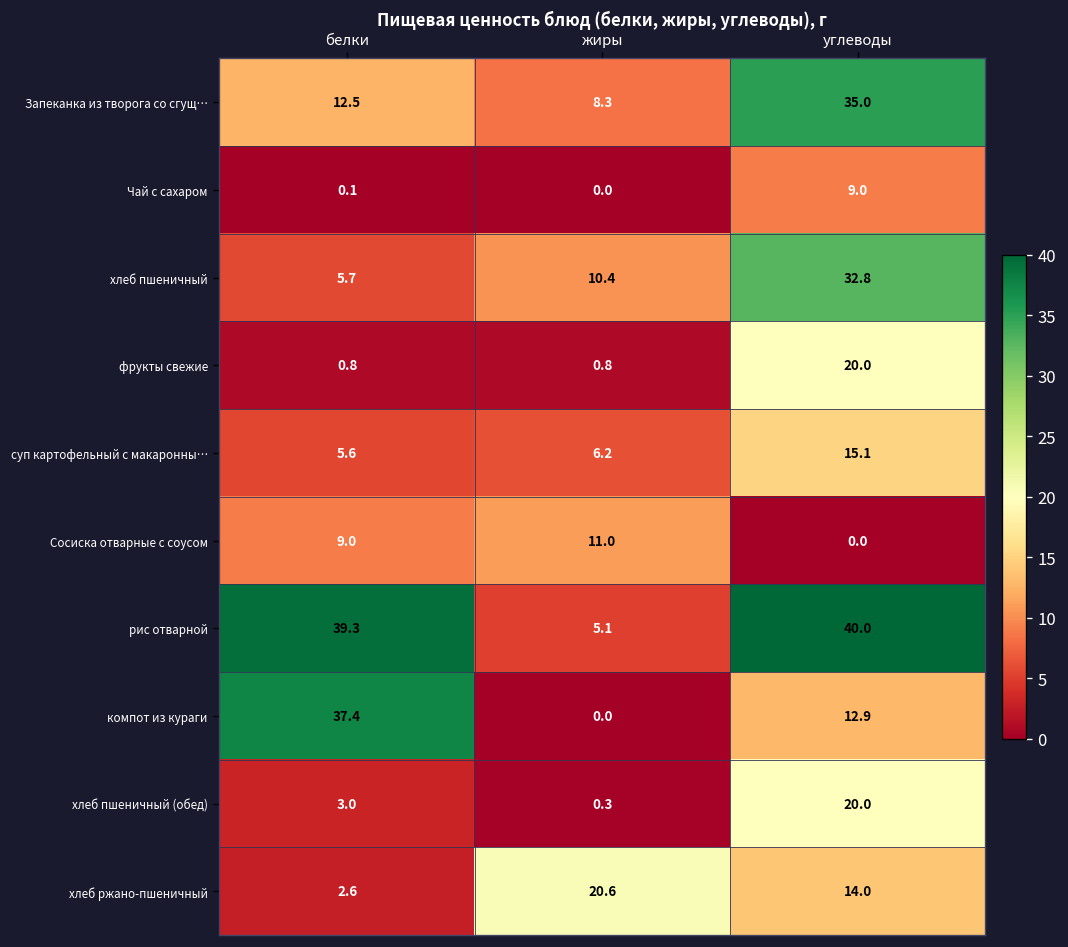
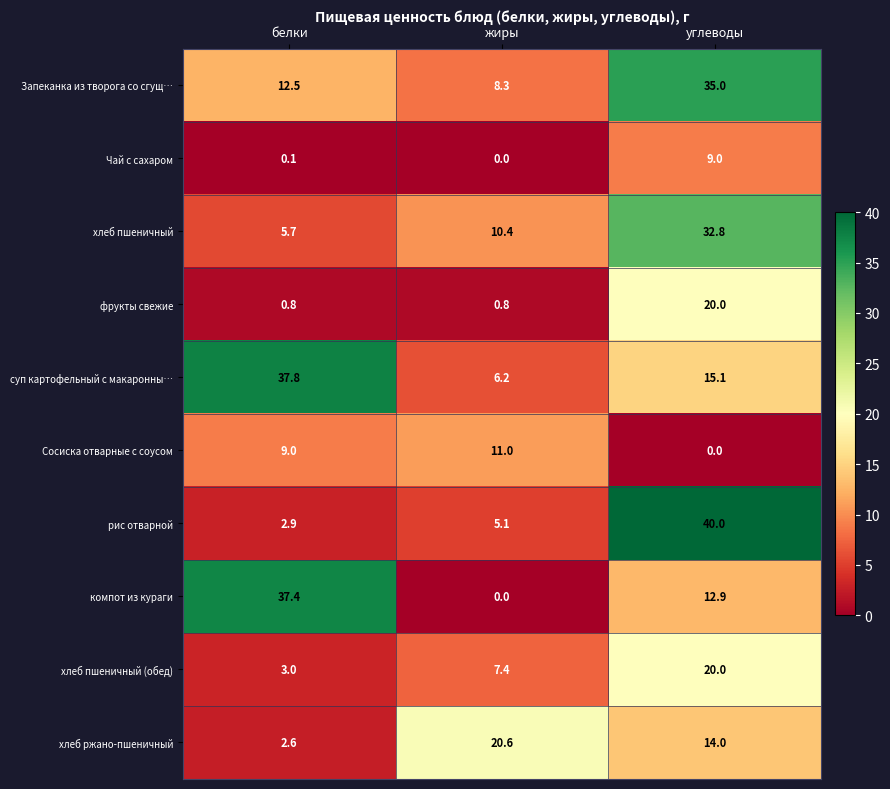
суп картофельный с макаронны…, белки: 5.6 -> 37.8
рис отварной, белки: 39.3 -> 2.9
хлеб пшеничный (обед), жиры: 0.3 -> 7.4
